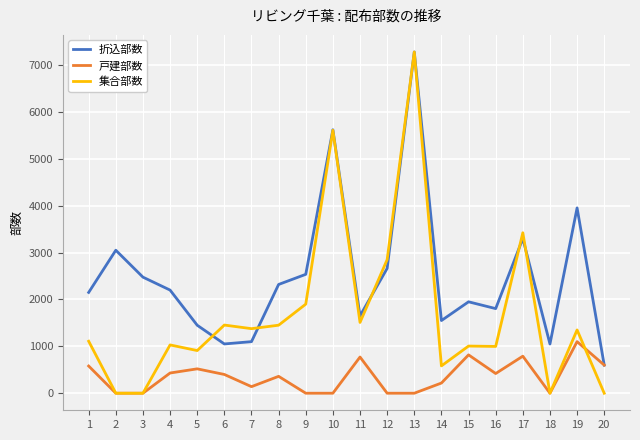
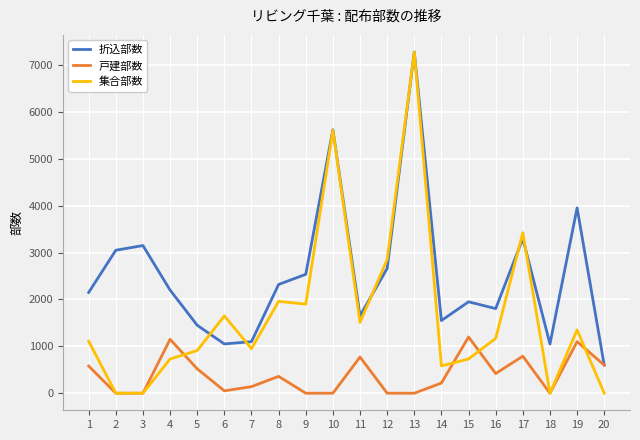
折込部数, 3: 2500 -> 3200
戸建部数, 4: 400 -> 1200
集合部数, 4: 1000 -> 700
戸建部数, 6: 400 -> 100
集合部数, 6: 1500 -> 1700
集合部数, 7: 1400 -> 1000
集合部数, 8: 1500 -> 2000
戸建部数, 15: 800 -> 1200
集合部数, 15: 1000 -> 700
集合部数, 16: 1000 -> 1200
